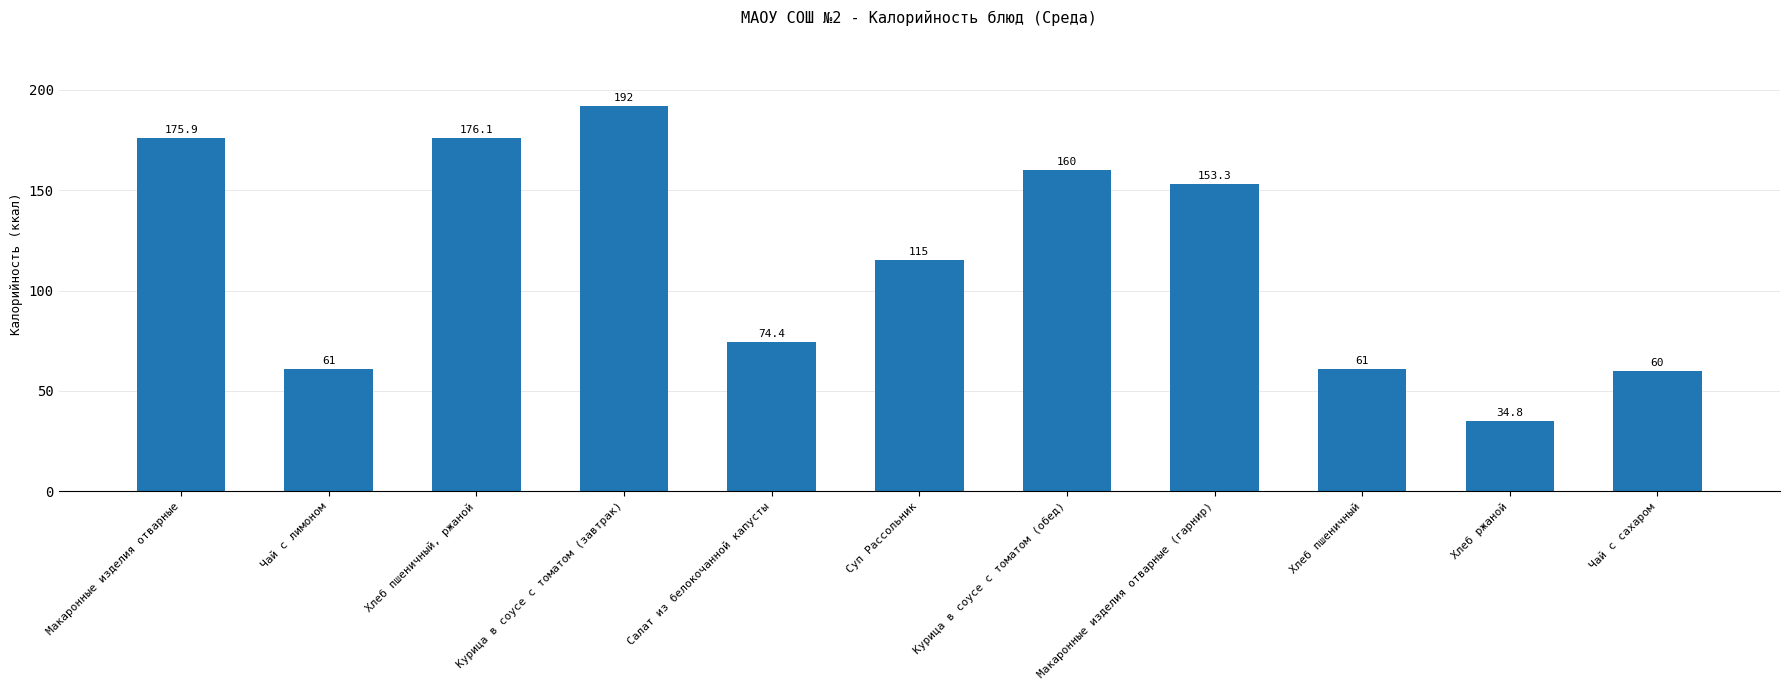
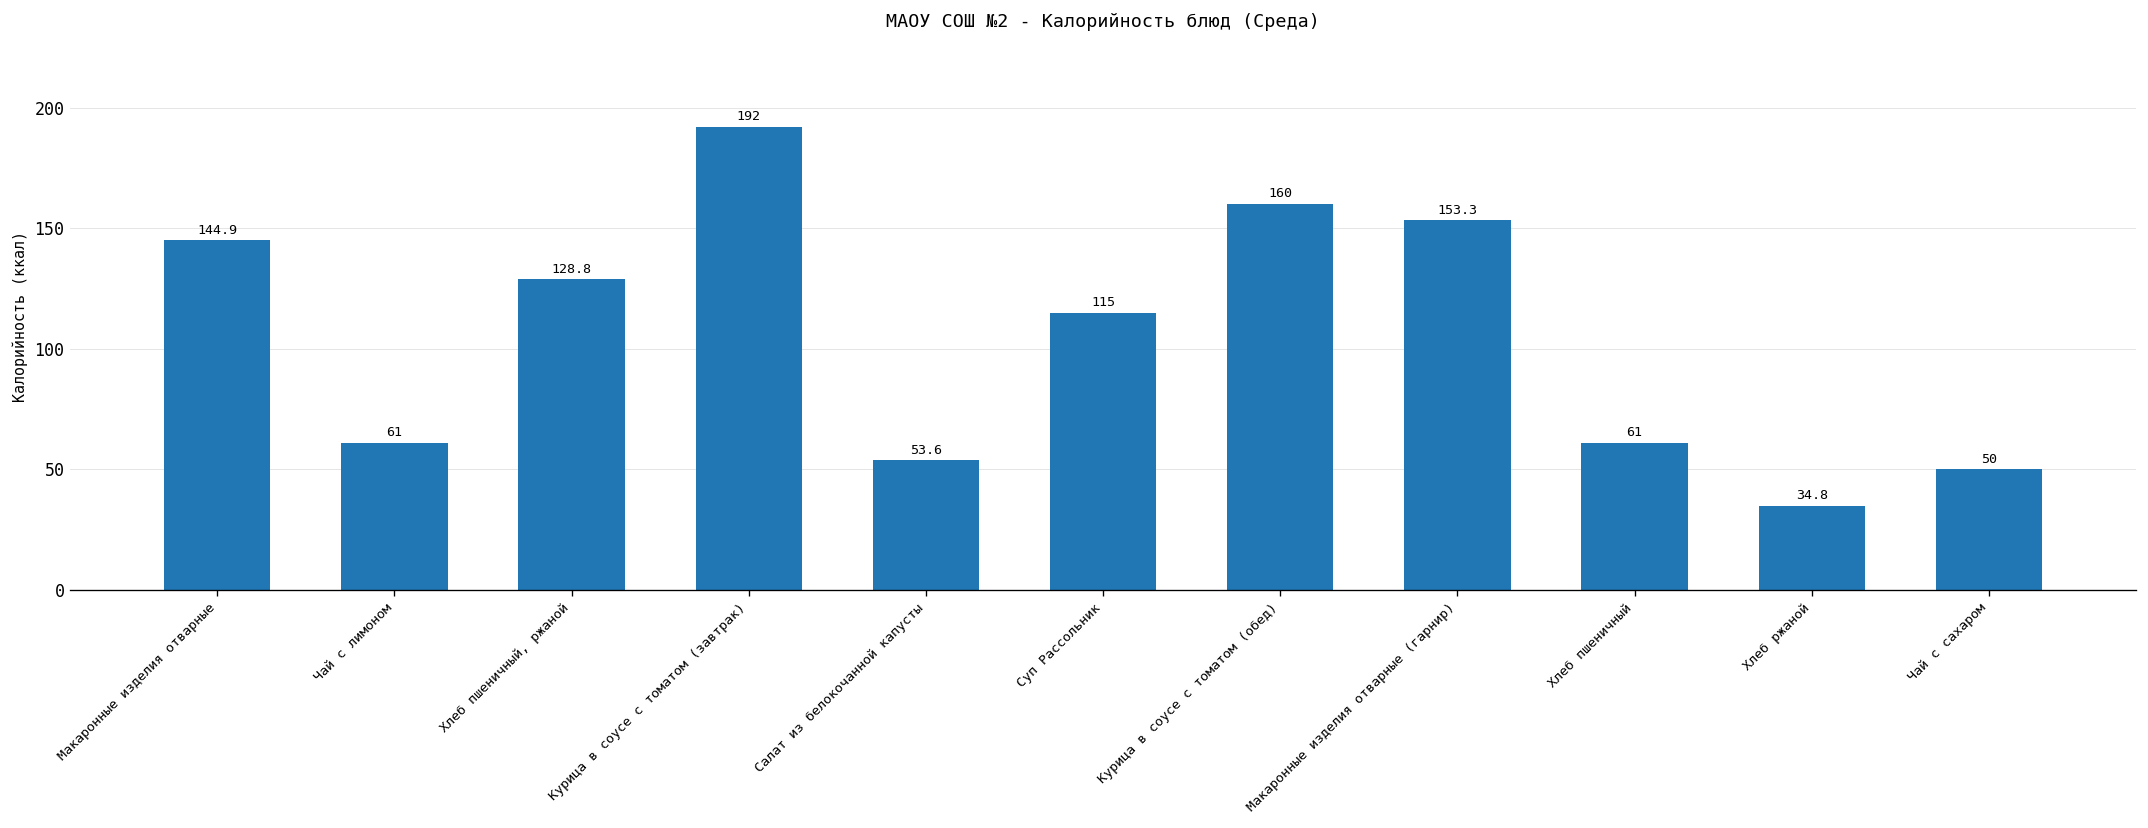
Макаронные изделия отварные: 175.9 -> 144.9
Хлеб пшеничный, ржаной: 176.1 -> 128.8
Салат из белокочанной капусты: 74.4 -> 53.6
Чай с сахаром: 60 -> 50
